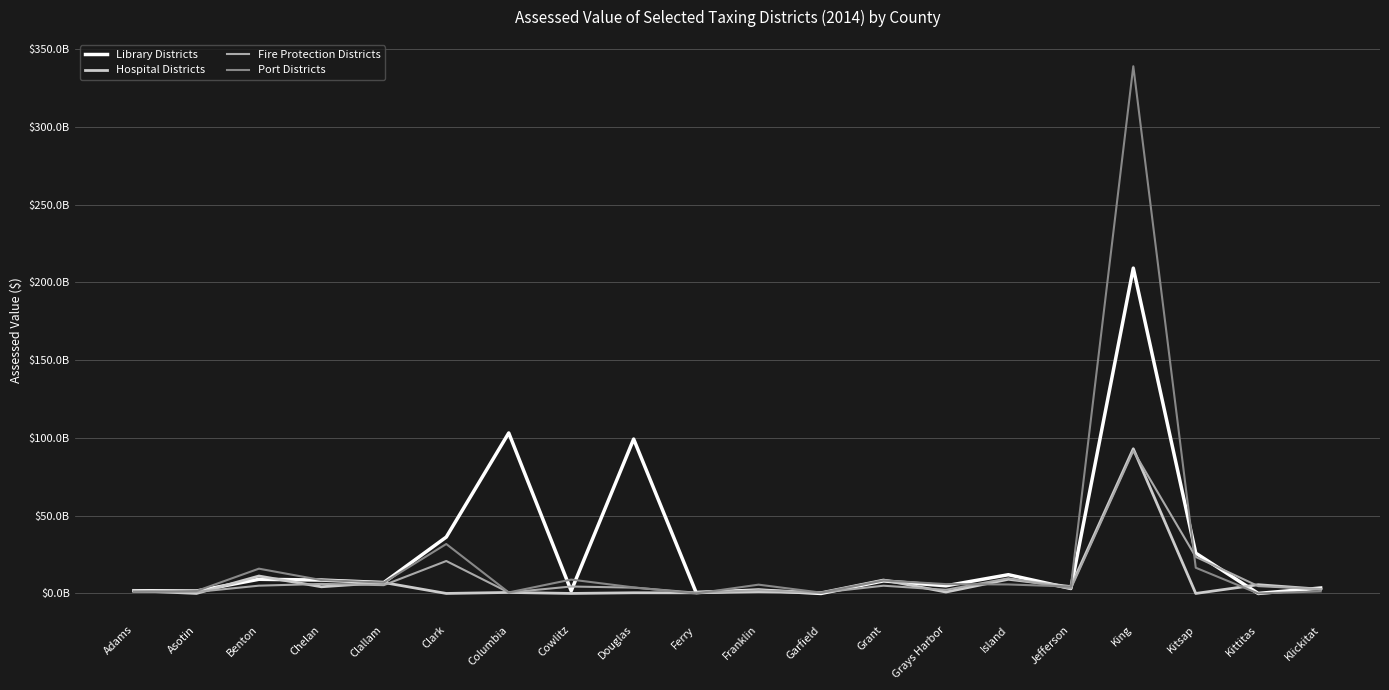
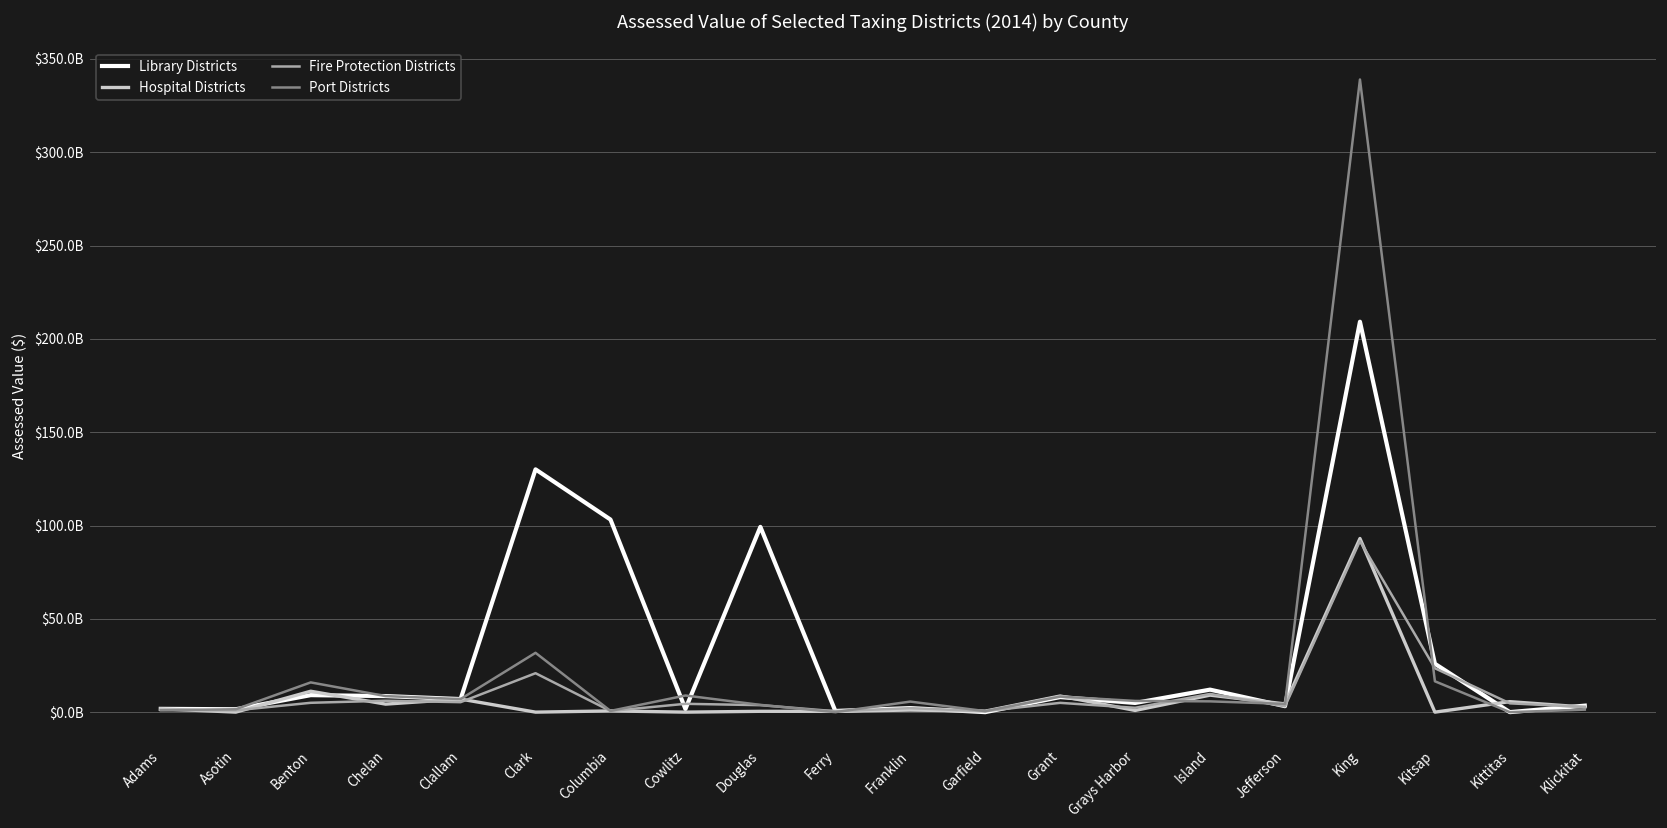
Library Districts, Clark: $36000000000 -> $130000000000
